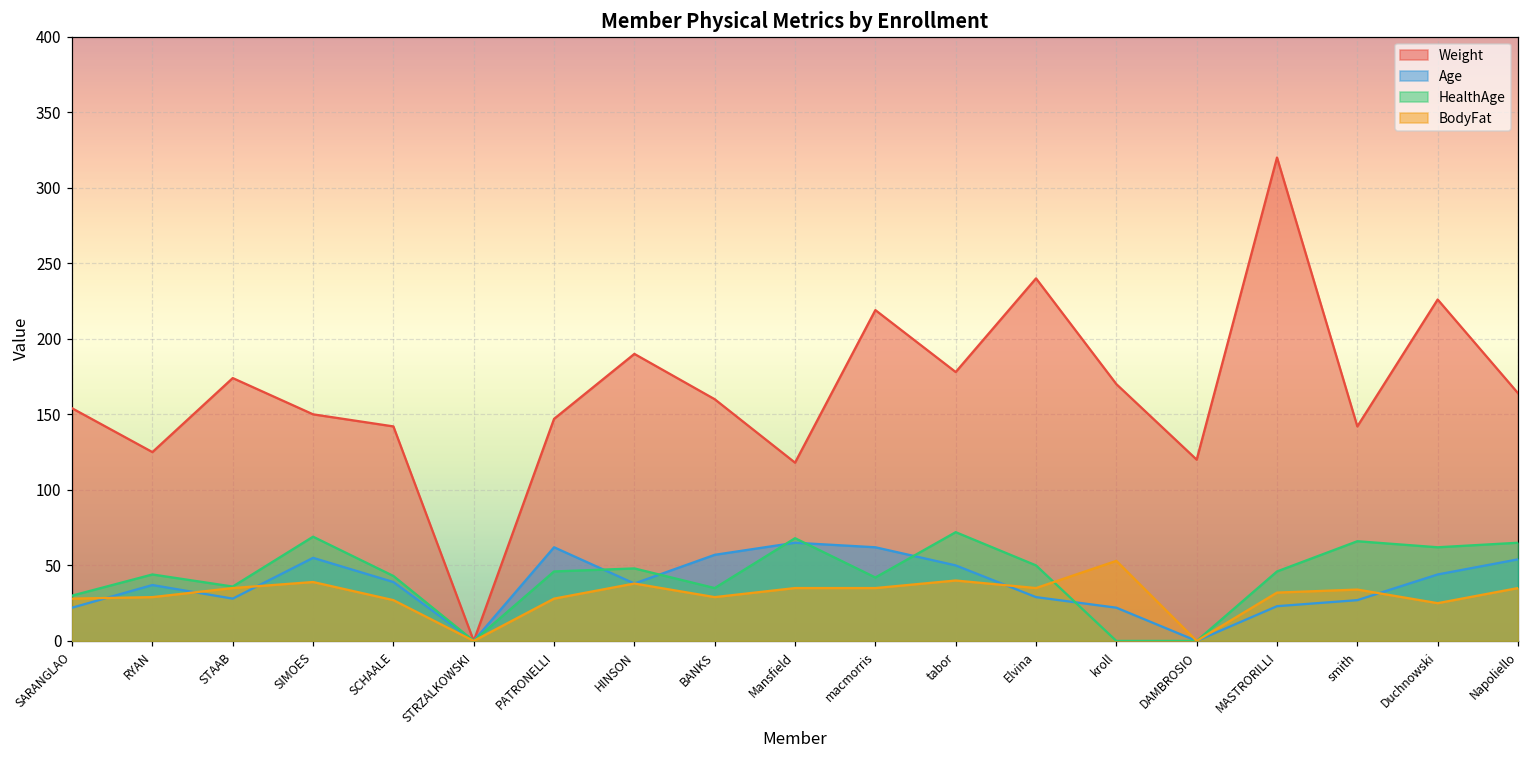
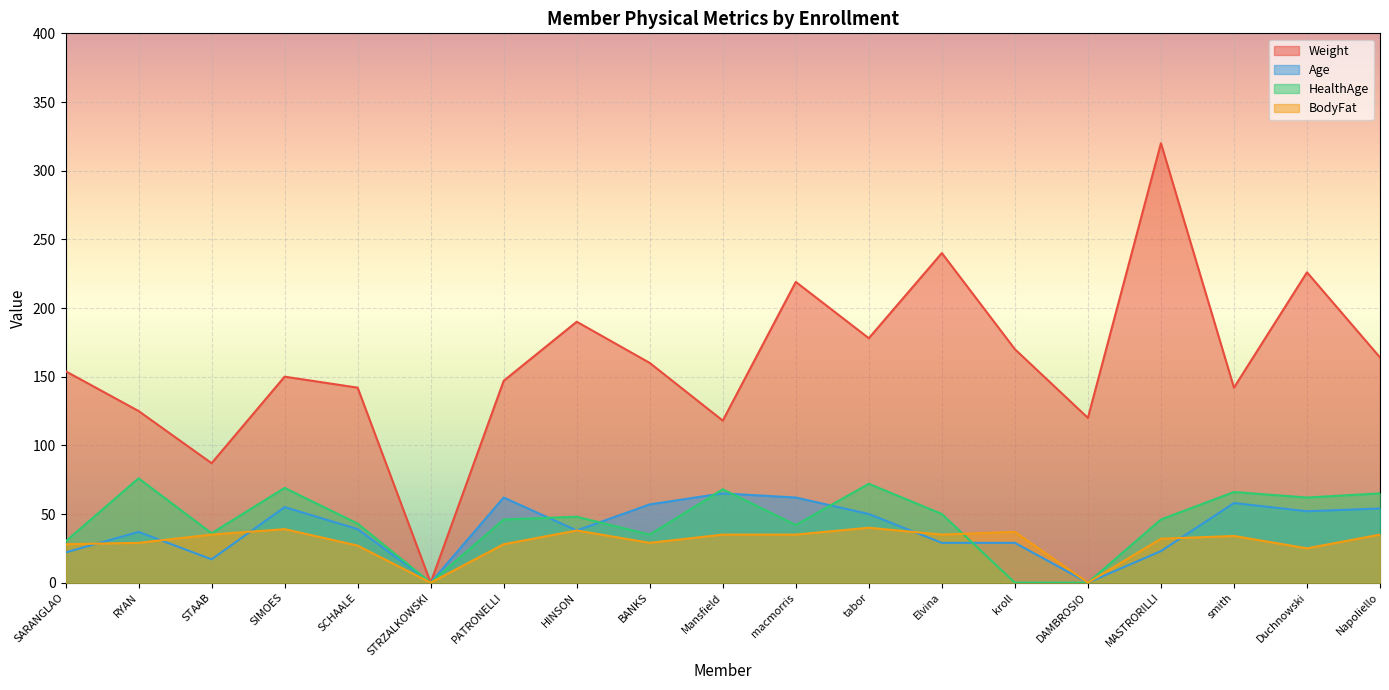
HealthAge, RYAN: 44 -> 76
Weight, STAAB: 174 -> 87
Age, STAAB: 28 -> 17
Age, kroll: 22 -> 29
BodyFat, kroll: 53 -> 37
Age, smith: 27 -> 58
Age, Duchnowski: 44 -> 52
